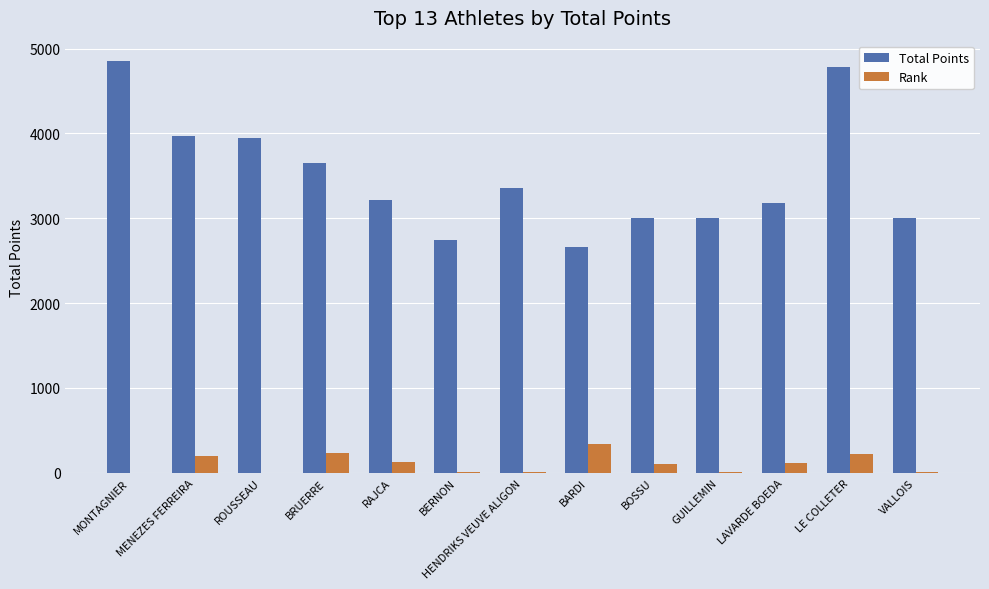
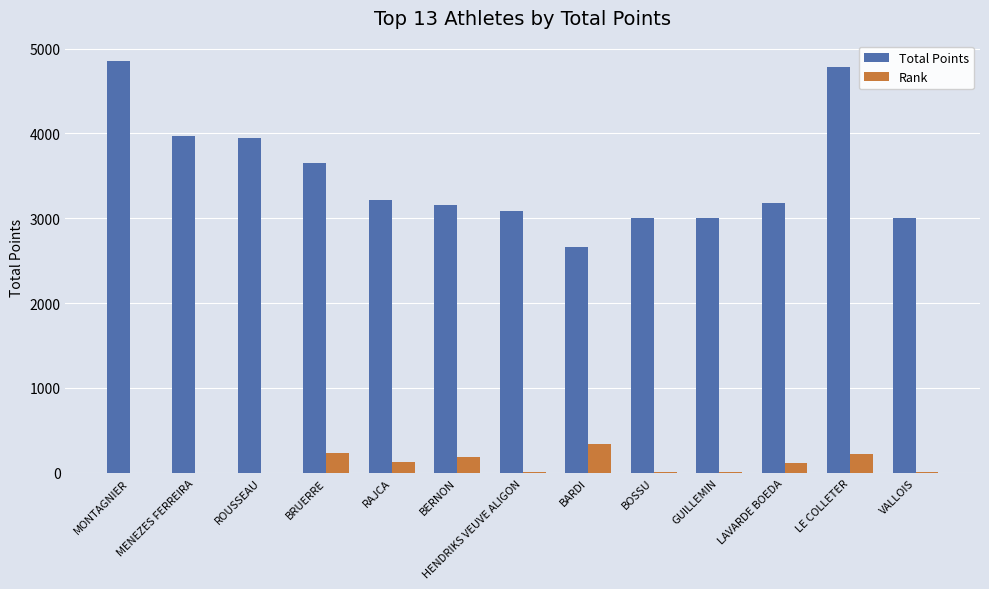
Rank, MENEZES FERREIRA: 200 -> 0
Total Points, BERNON: 2700 -> 3200
Rank, BERNON: 0 -> 200
Total Points, HENDRIKS VEUVE ALIGON: 3400 -> 3100
Rank, BOSSU: 100 -> 0
